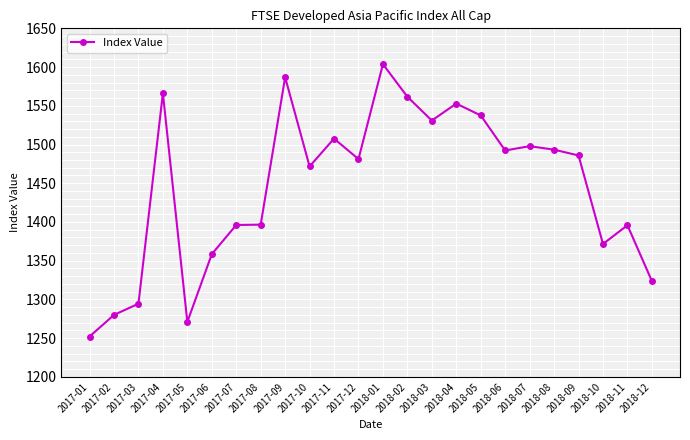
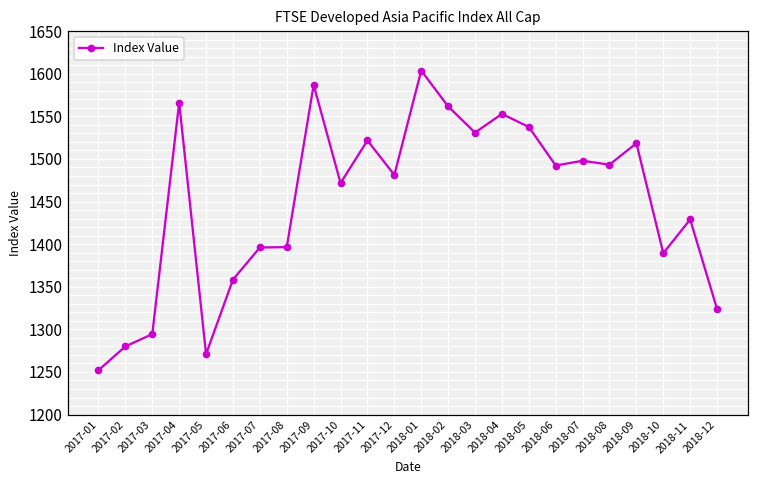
2017-11: 1510 -> 1520
2018-09: 1490 -> 1520
2018-10: 1370 -> 1390
2018-11: 1400 -> 1430
